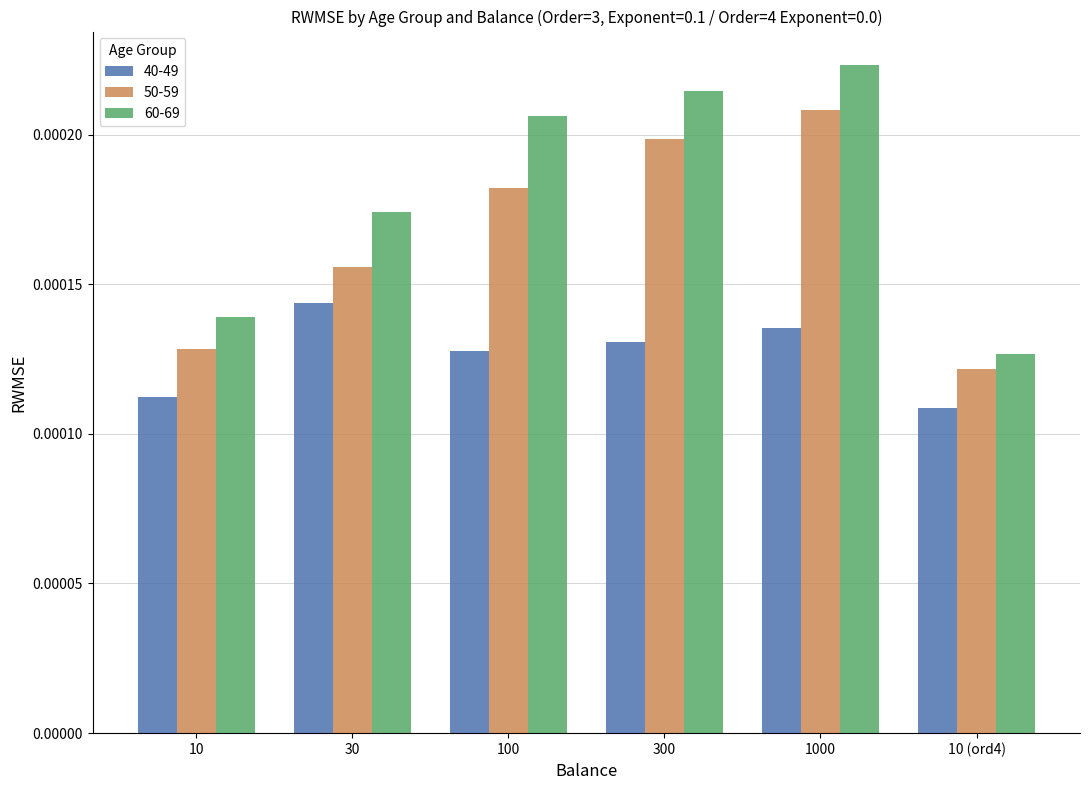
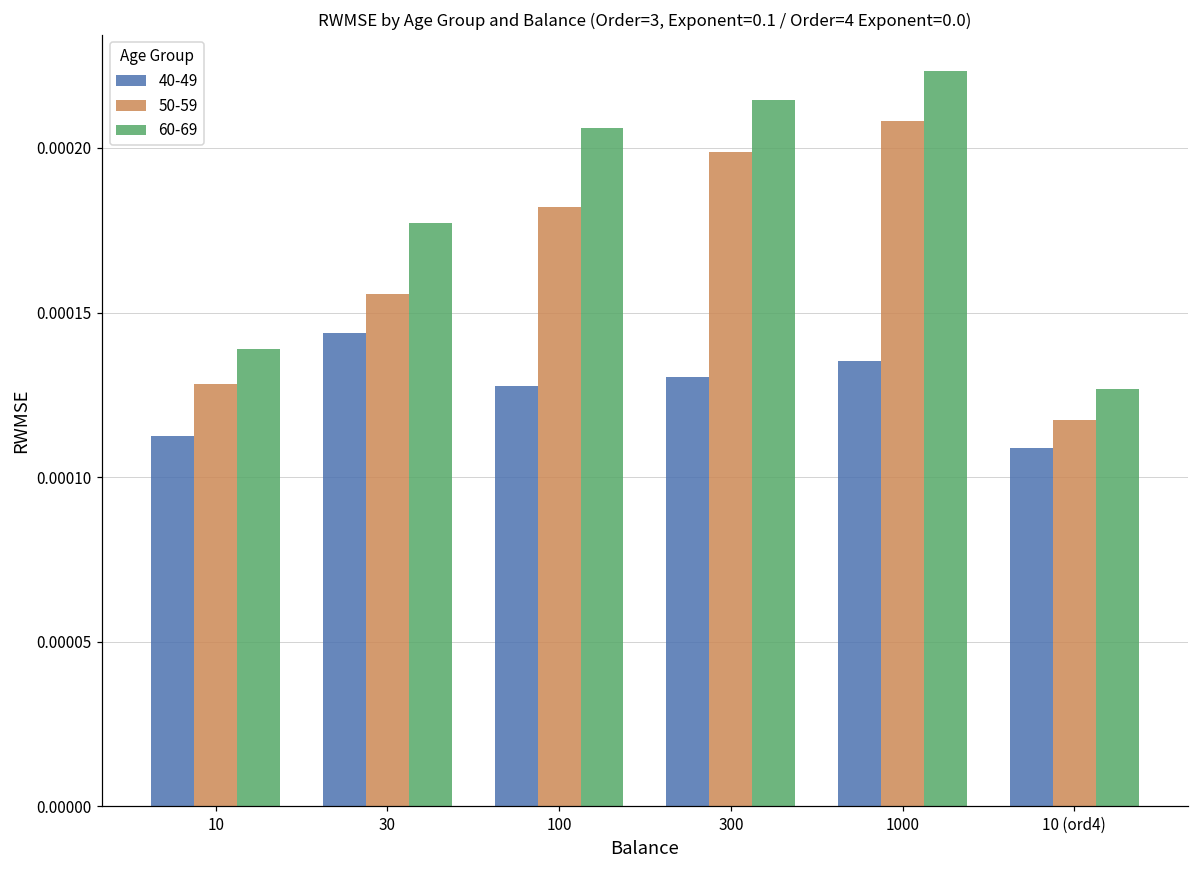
60-69, 30: 0.000174 -> 0.000177
50-59, 10 (ord4): 0.000122 -> 0.000118
